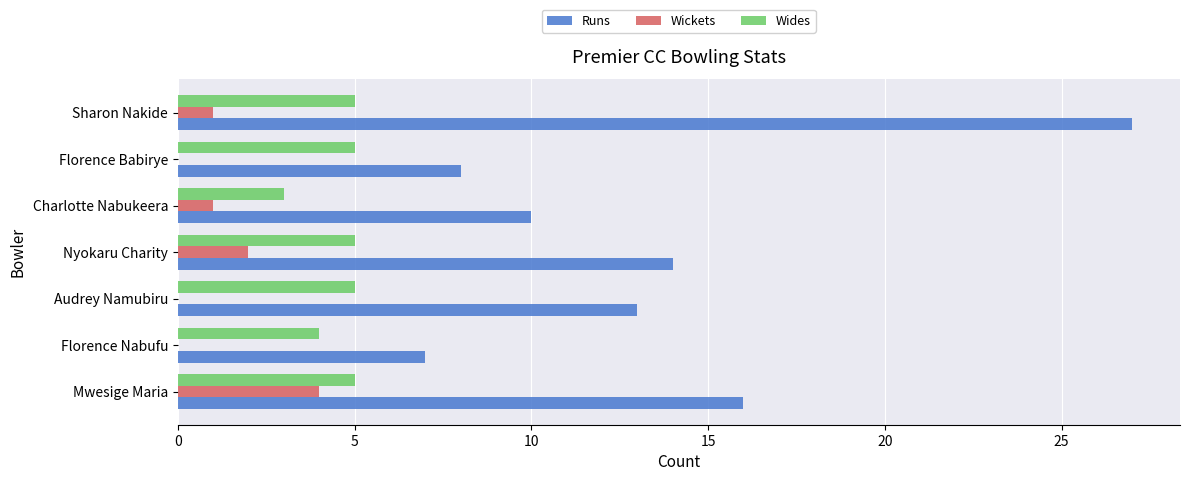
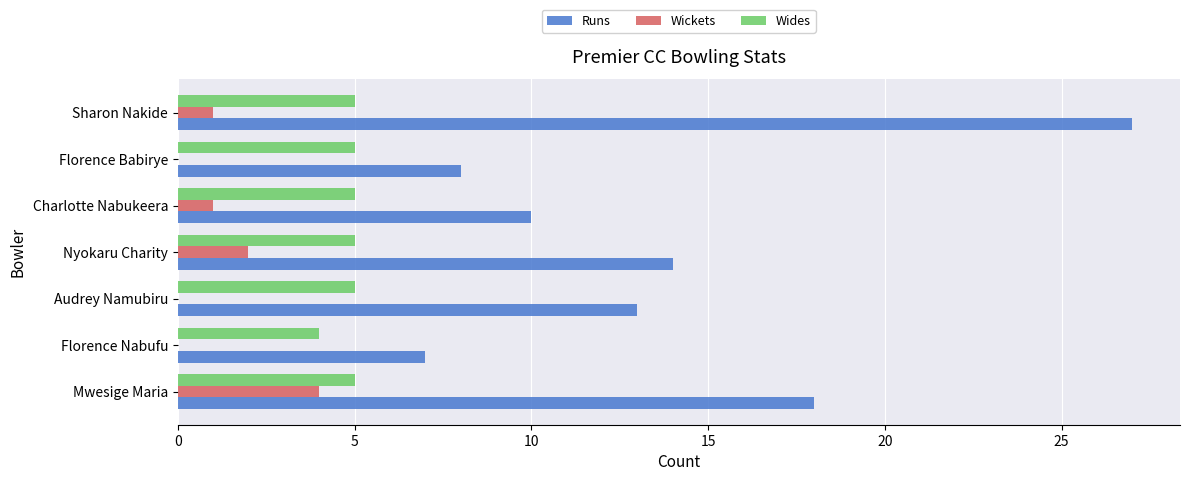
Wides, Charlotte Nabukeera: 3 -> 5
Runs, Mwesige Maria: 16 -> 18
